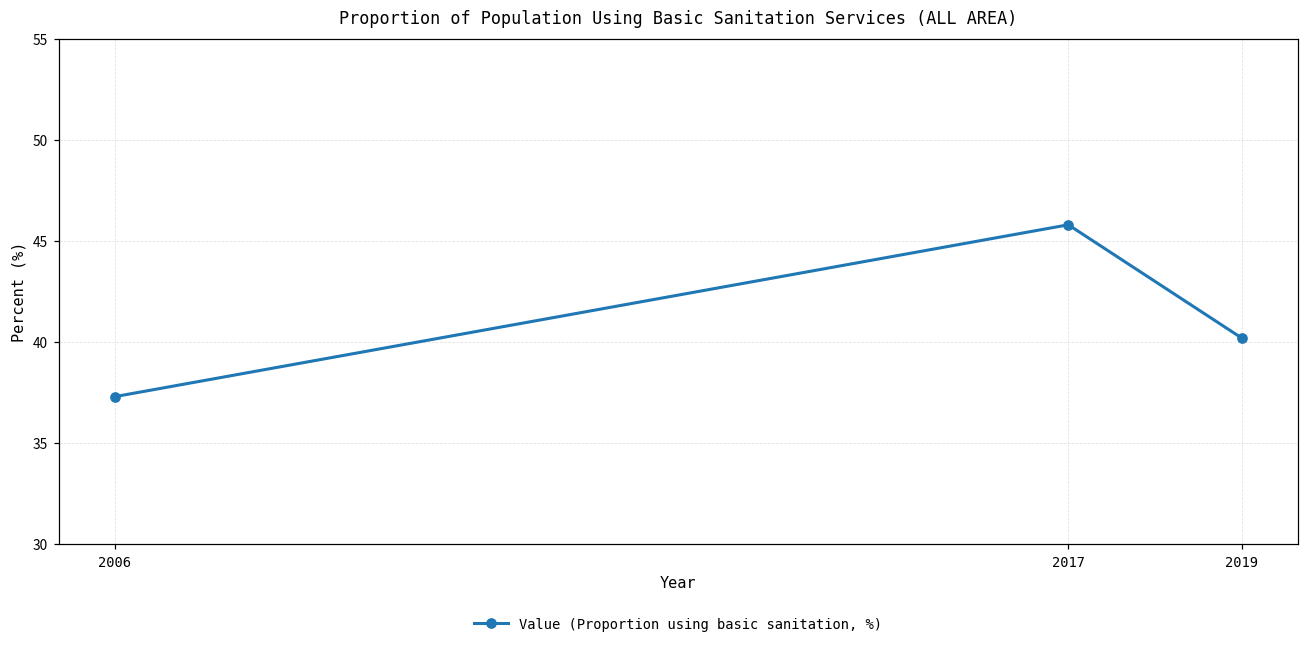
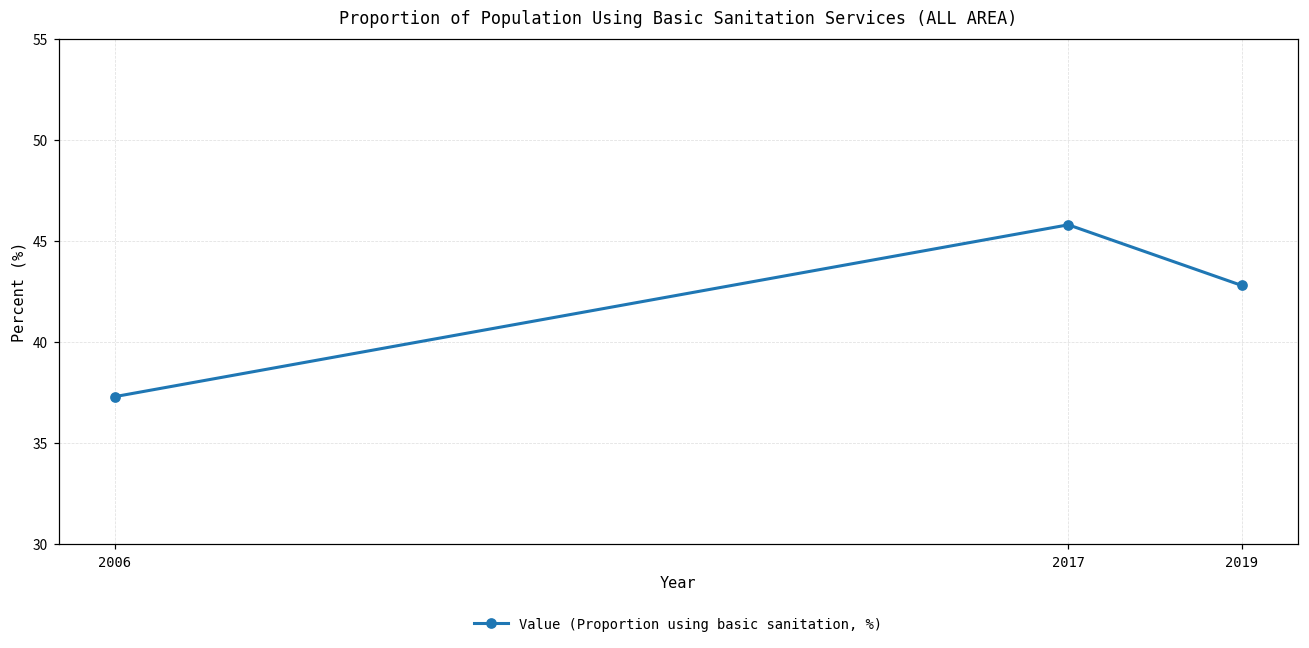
2019: 40.2 -> 42.8
